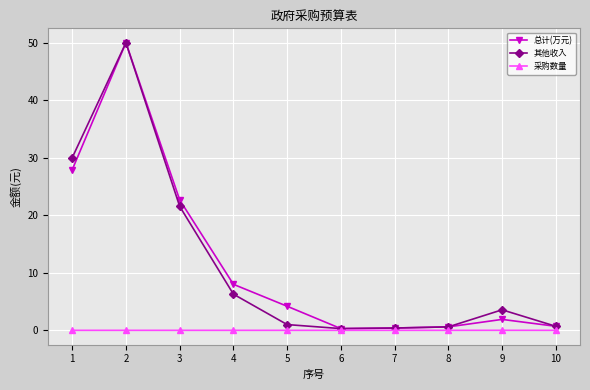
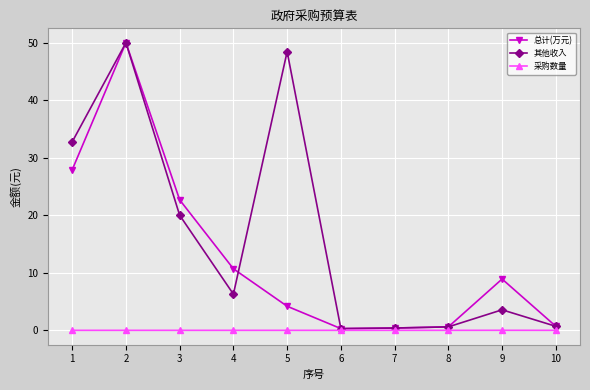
其他收入, 1: 30 -> 33
其他收入, 3: 22 -> 20
总计(万元), 4: 8 -> 11
其他收入, 5: 1 -> 48
总计(万元), 9: 2 -> 9
